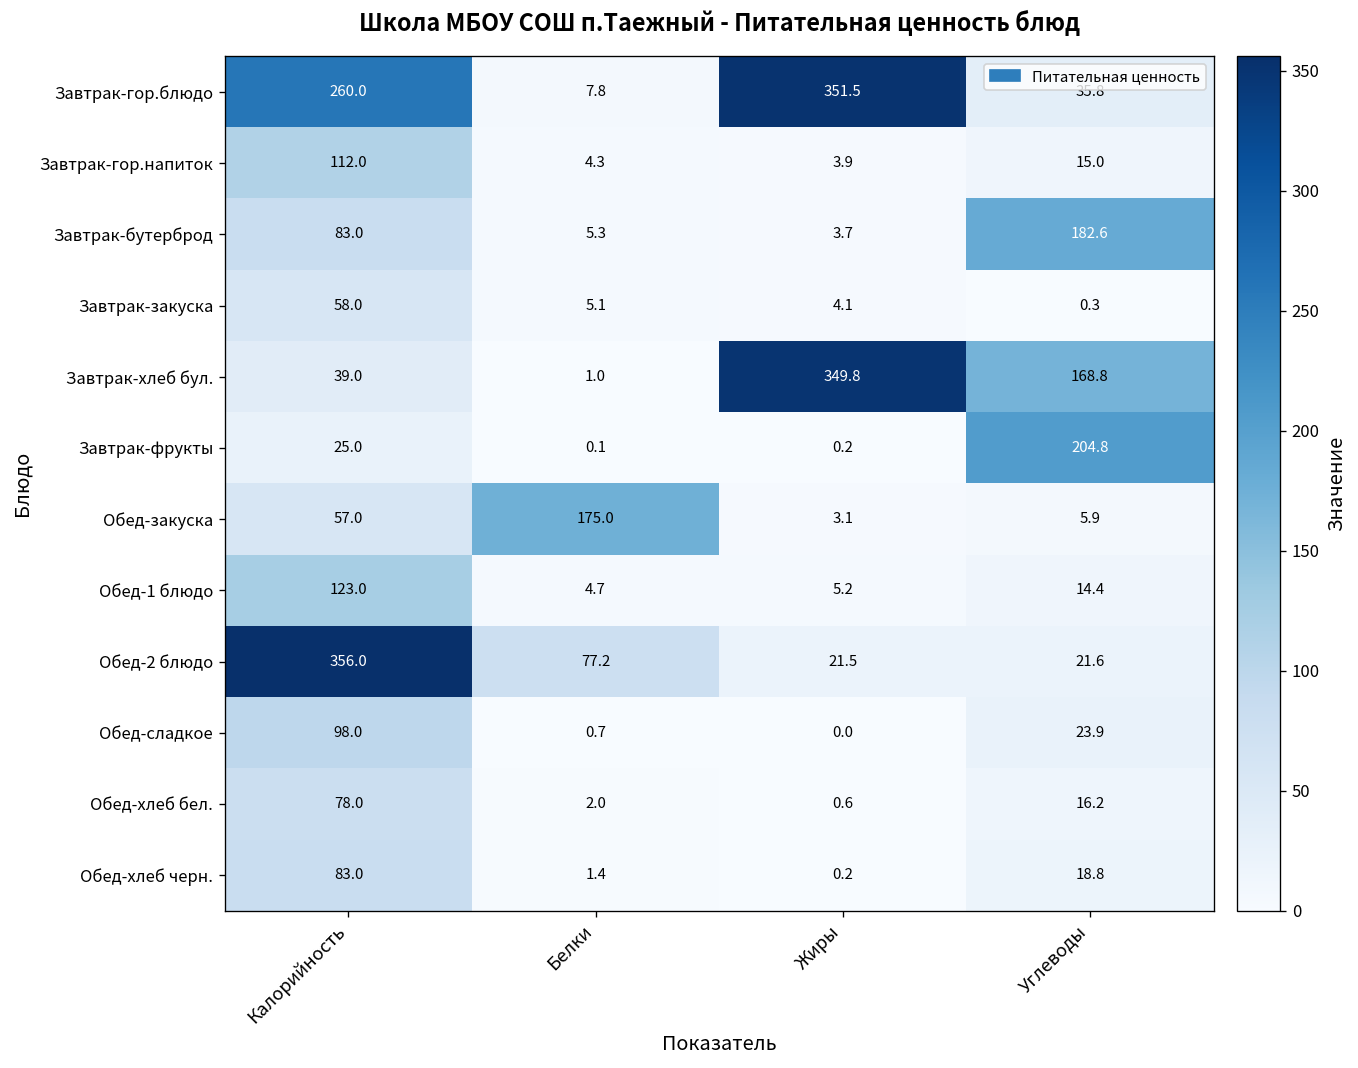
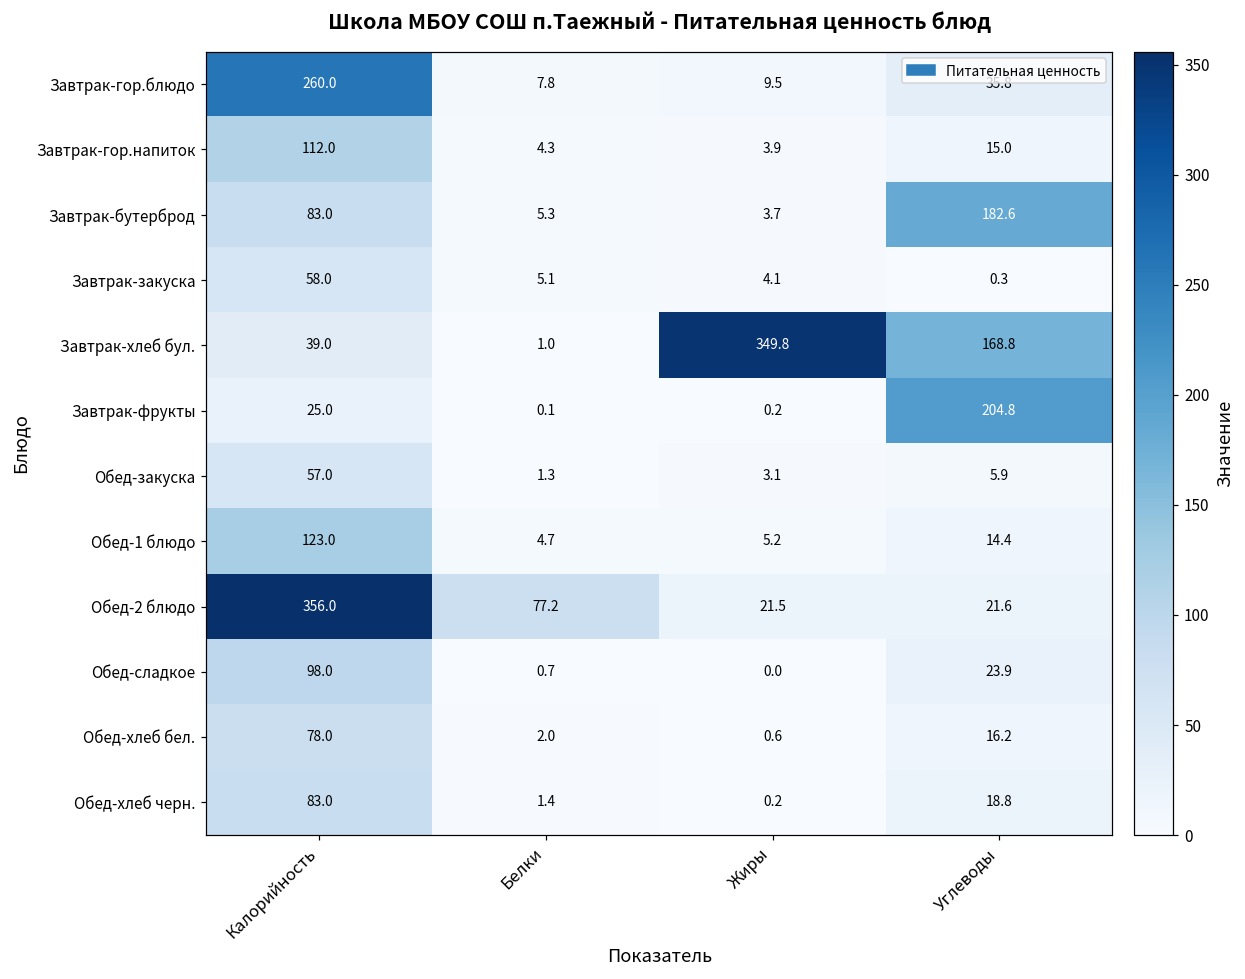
Завтрак-гор.блюдо, Жиры: 351.5 -> 9.5
Обед-закуска, Белки: 175.0 -> 1.3
